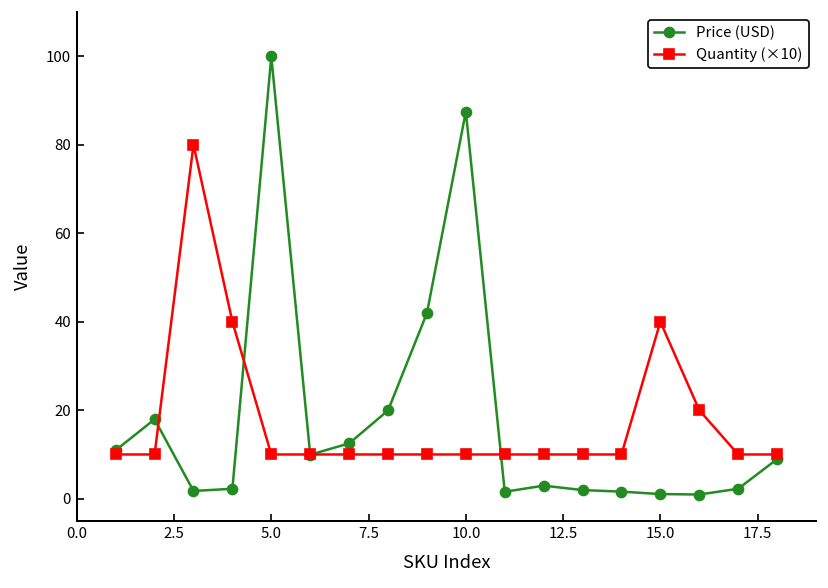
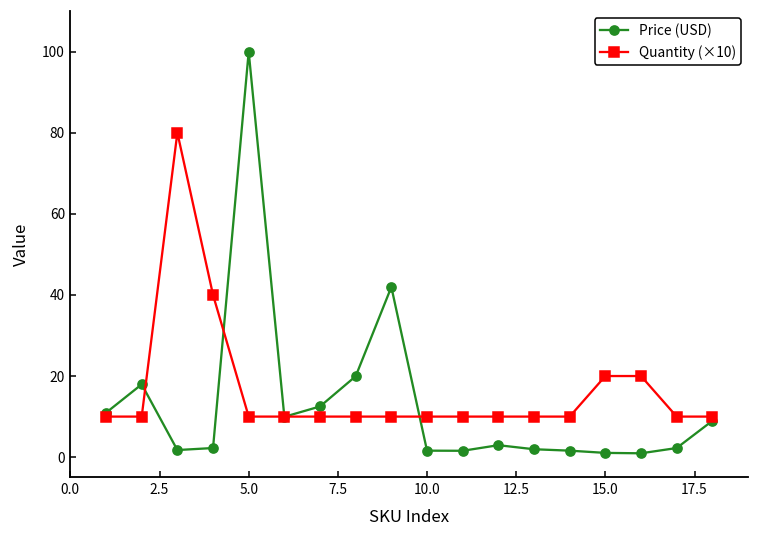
Price (USD), 10.0: 88 -> 2
Quantity (×10), 15.0: 40 -> 20
